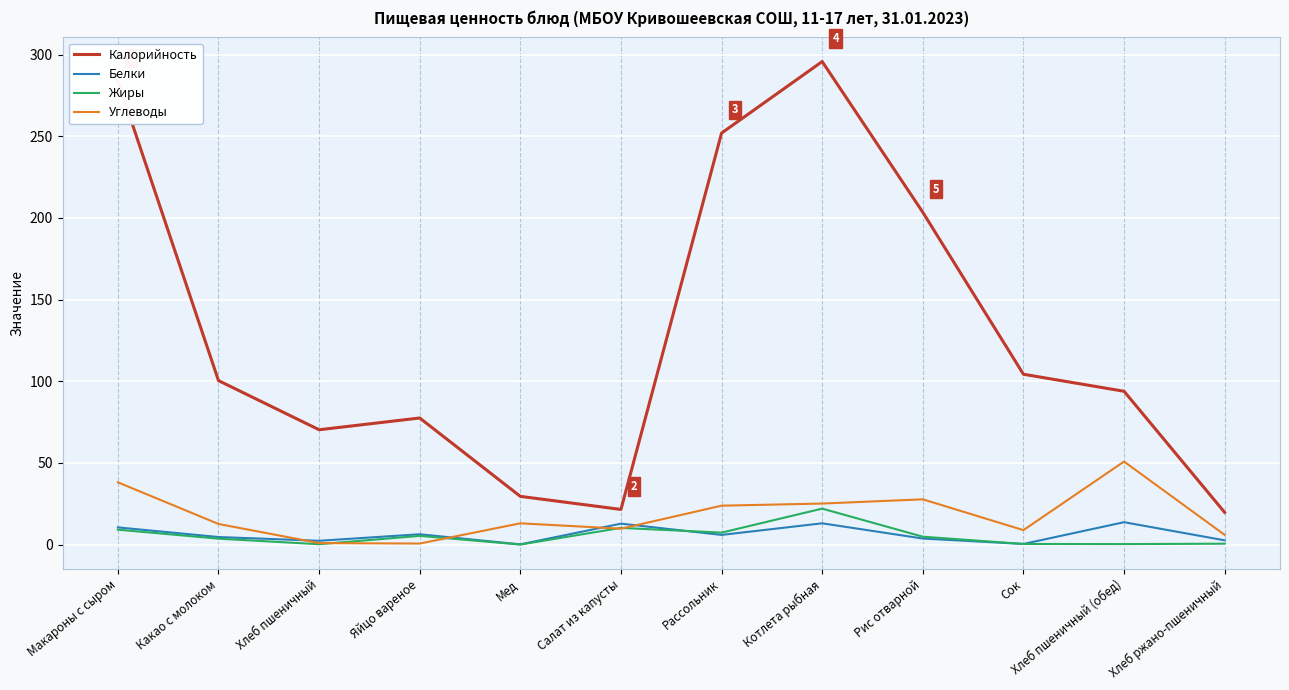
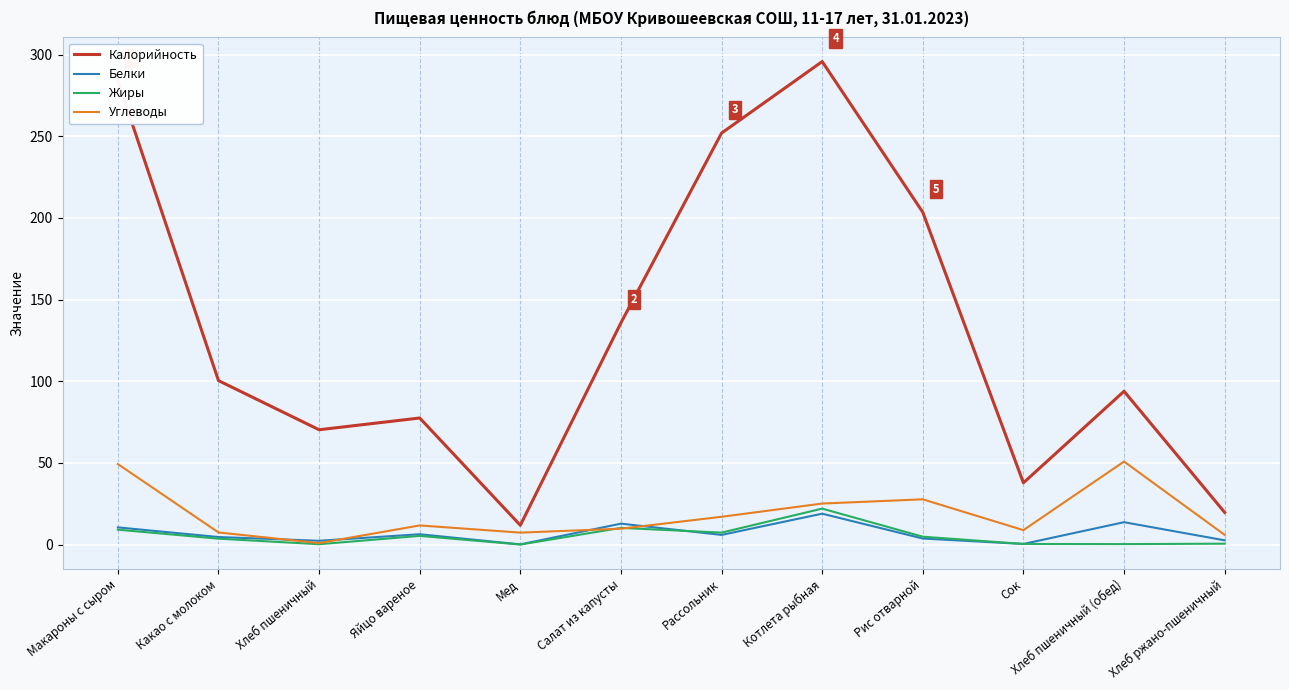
Углеводы, Макароны с сыром: 38 -> 49
Углеводы, Какао с молоком: 13 -> 7
Углеводы, Яйцо вареное: 1 -> 12
Калорийность, Мед: 30 -> 12
Углеводы, Мед: 13 -> 7
Калорийность, Салат из капусты: 22 -> 136
Углеводы, Рассольник: 24 -> 17
Белки, Котлета рыбная: 13 -> 19
Калорийность, Сок: 104 -> 38
